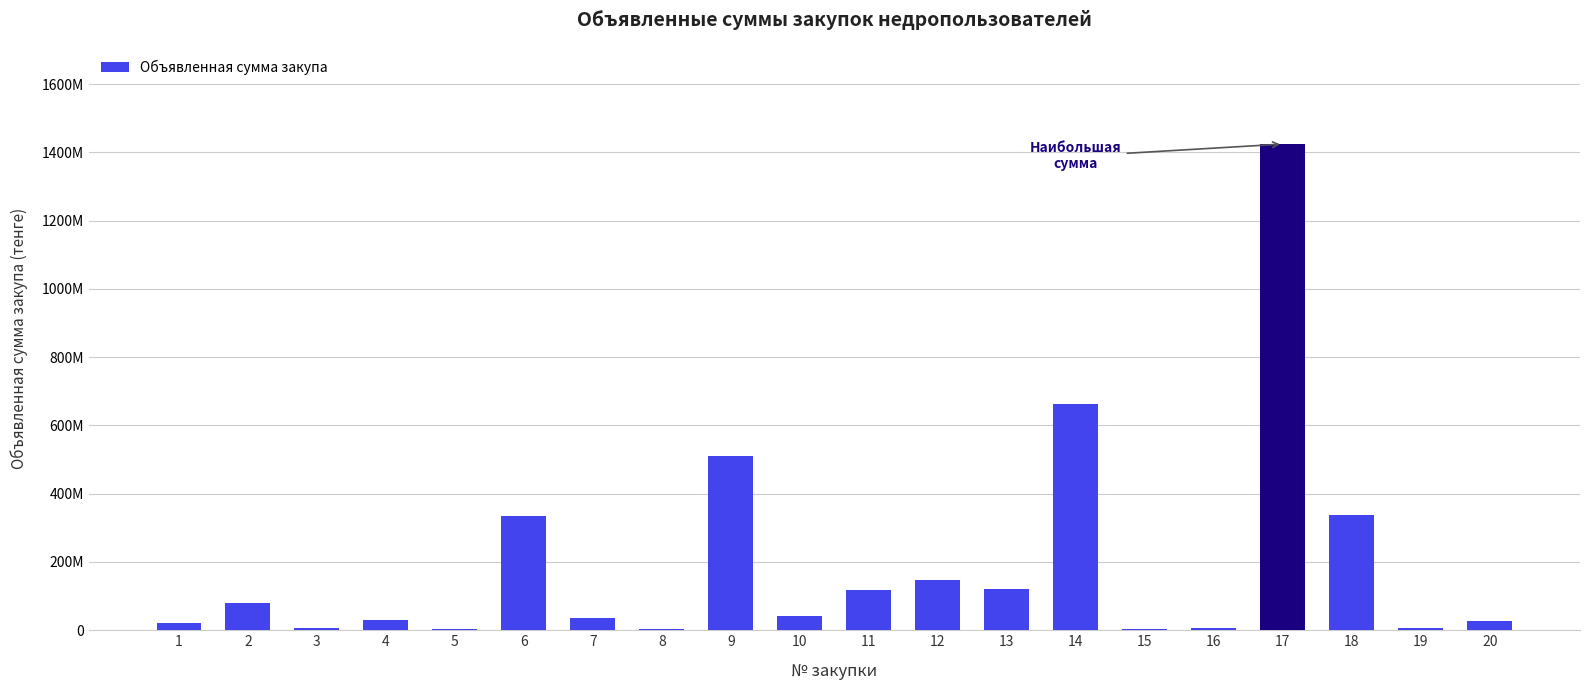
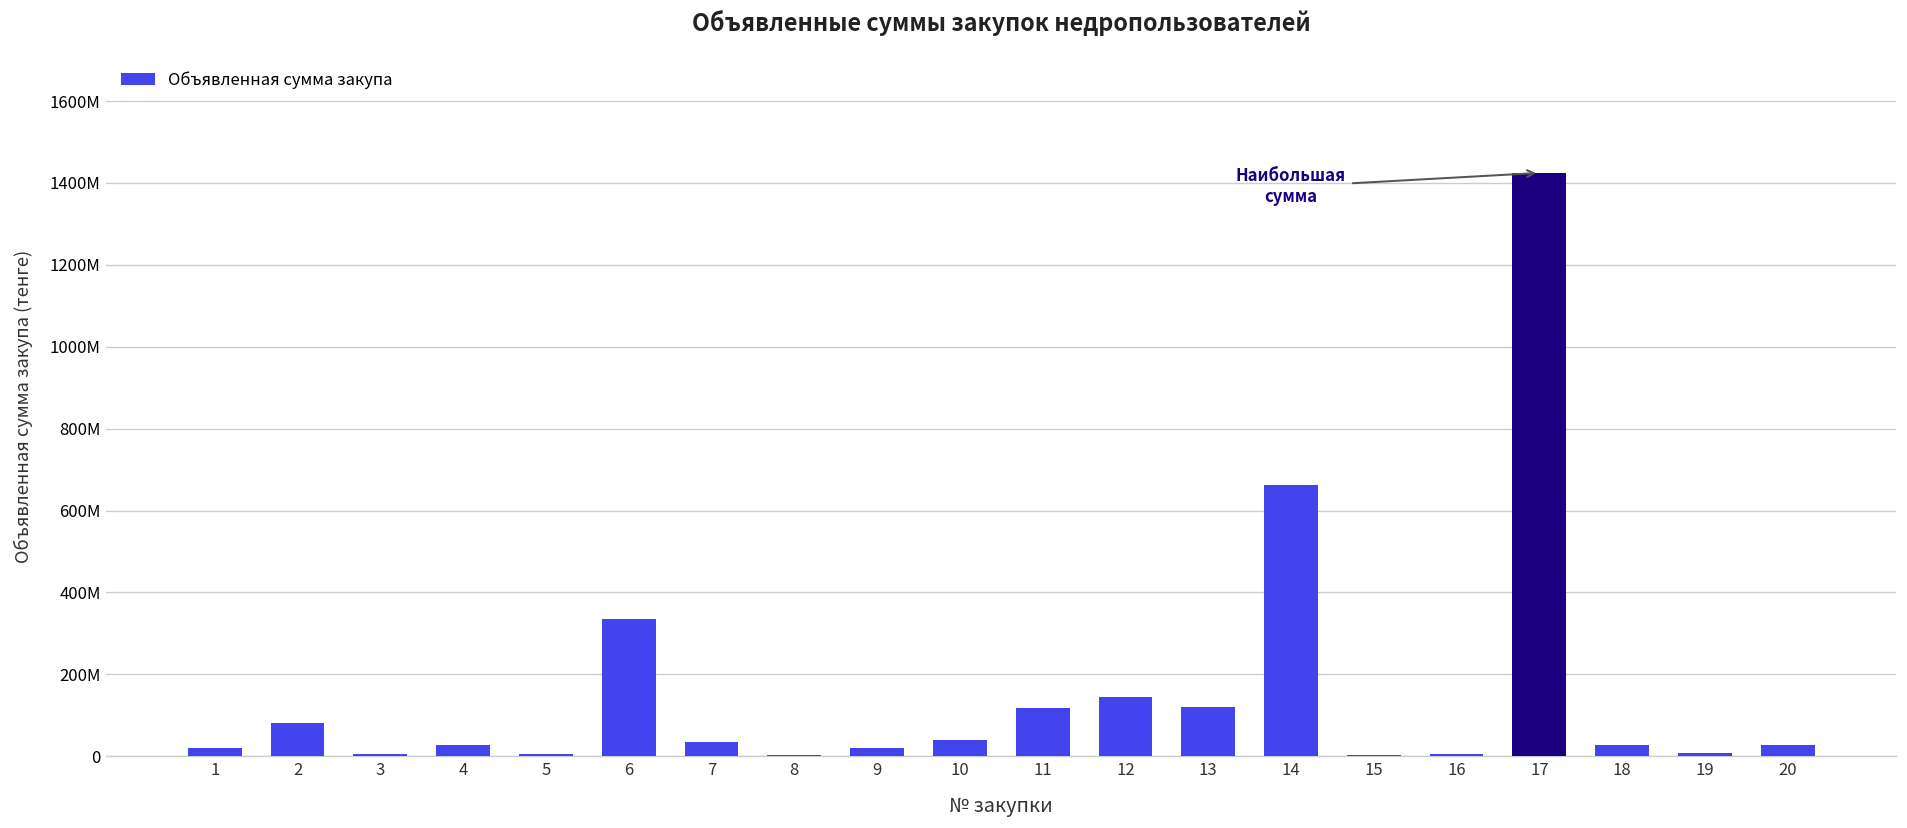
9: 510000000 -> 20000000
18: 340000000 -> 30000000
